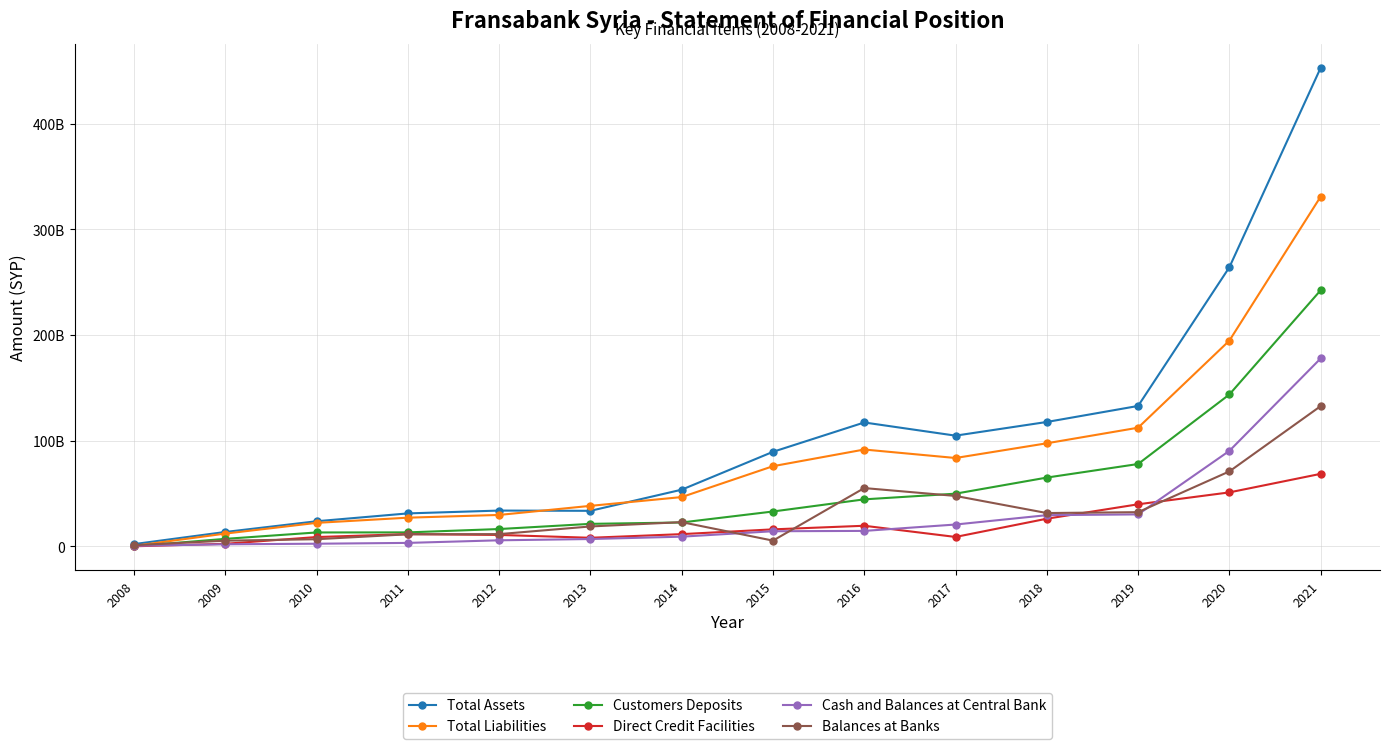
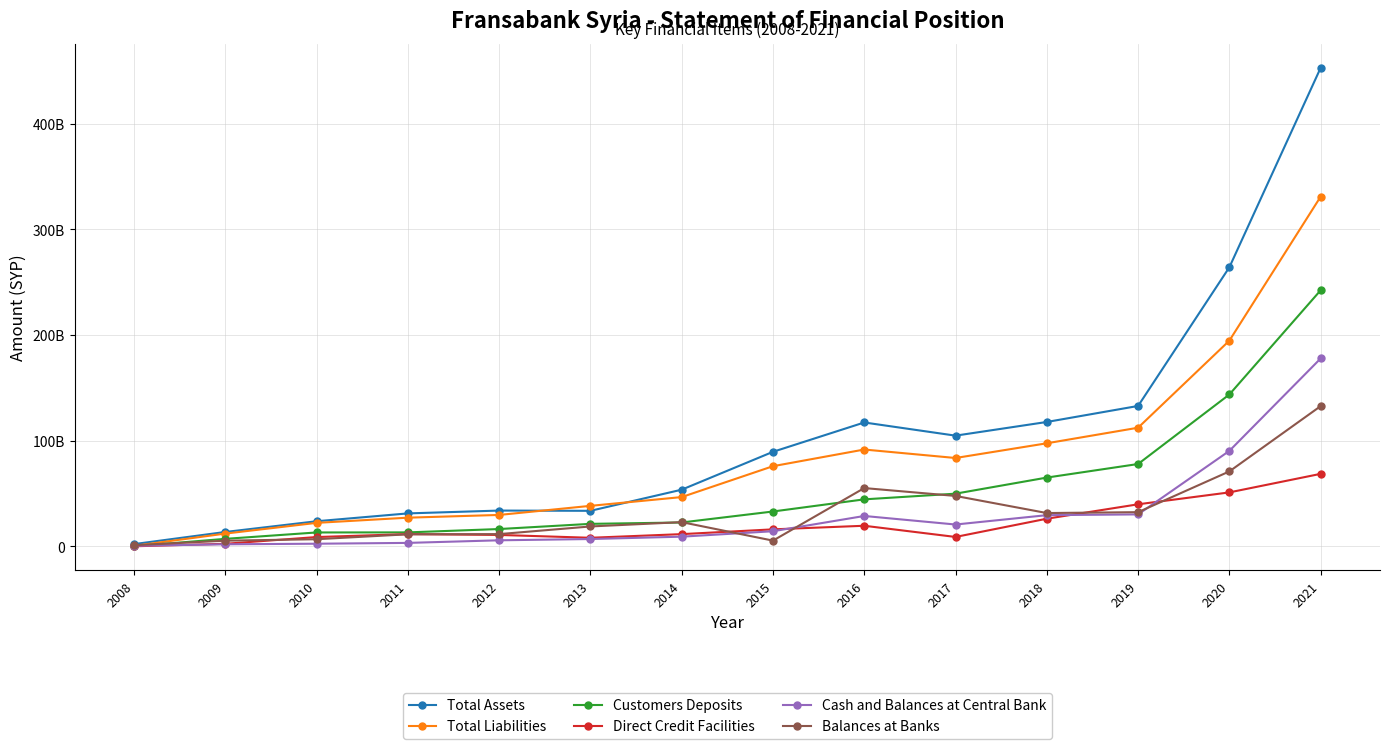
Cash and Balances at Central Bank, 2016: 15000000000 -> 29000000000
